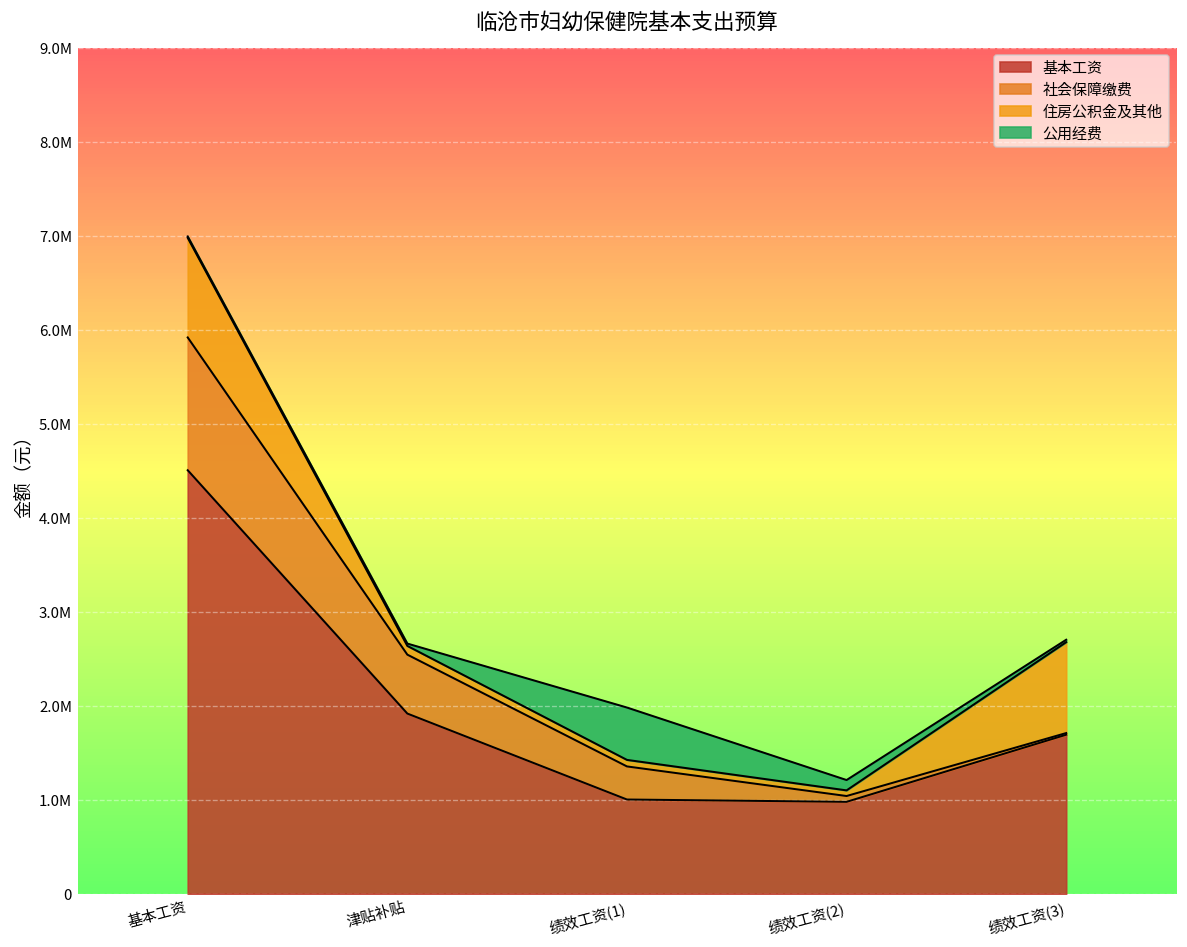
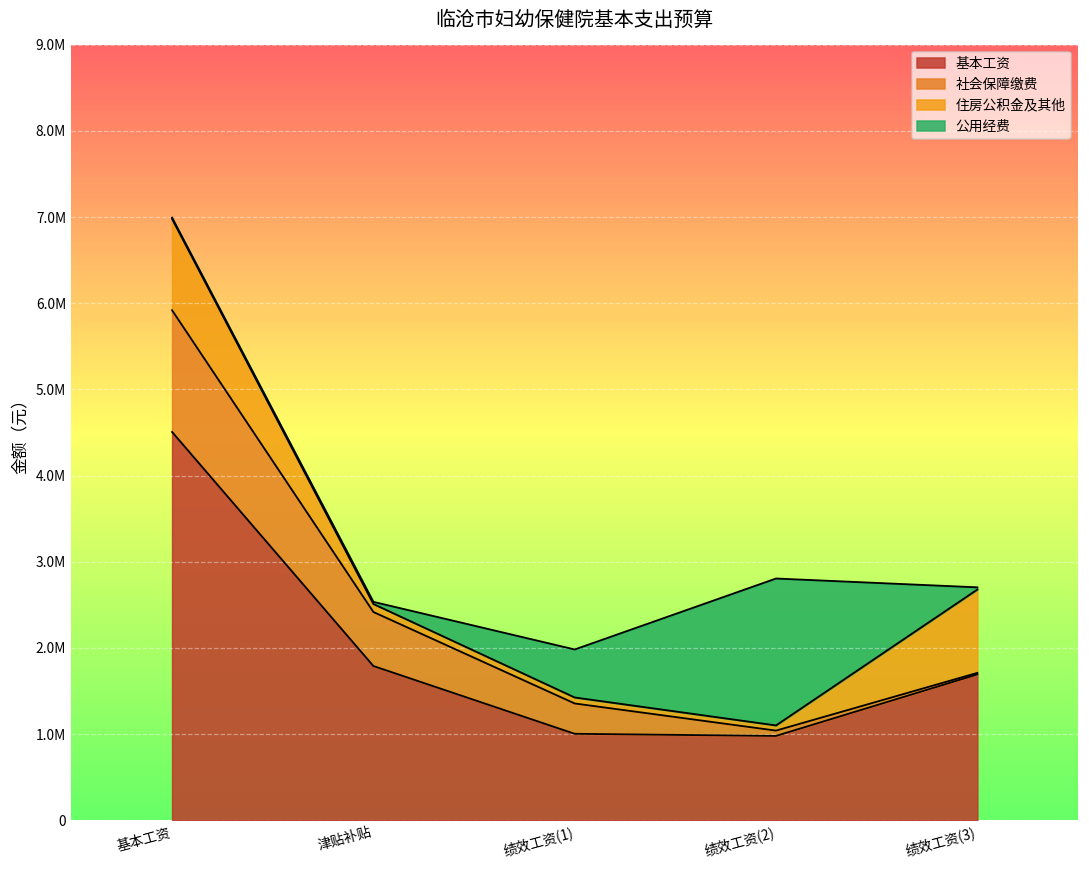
基本工资, 津贴补贴: 1900000 -> 1800000
公用经费, 绩效工资(2): 100000 -> 1700000
